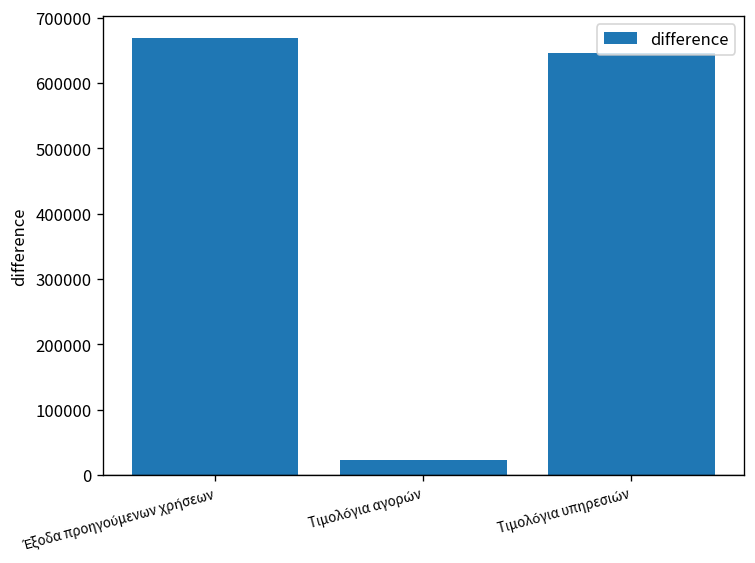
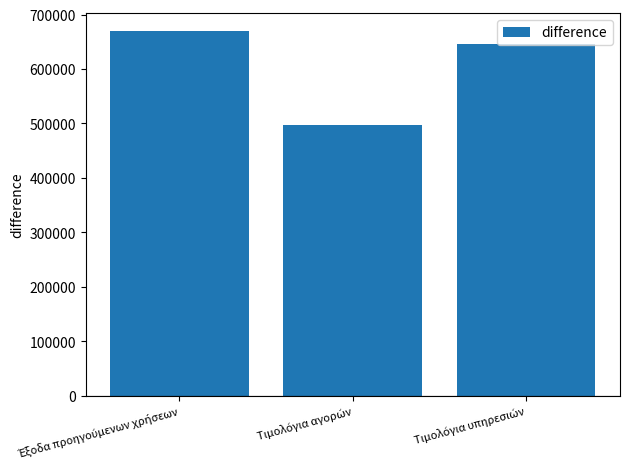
Τιμολόγια αγορών: 20000 -> 500000
